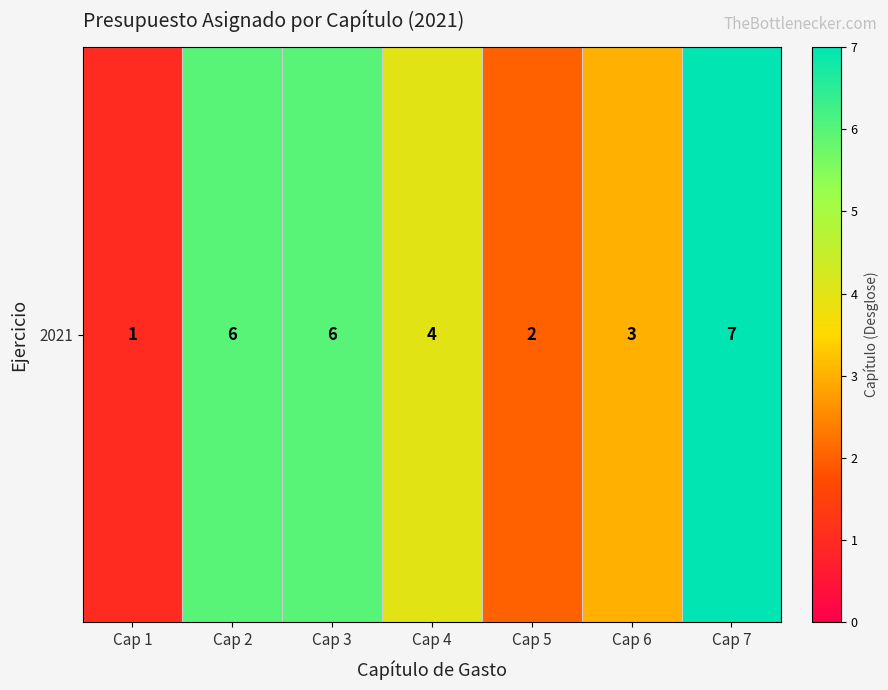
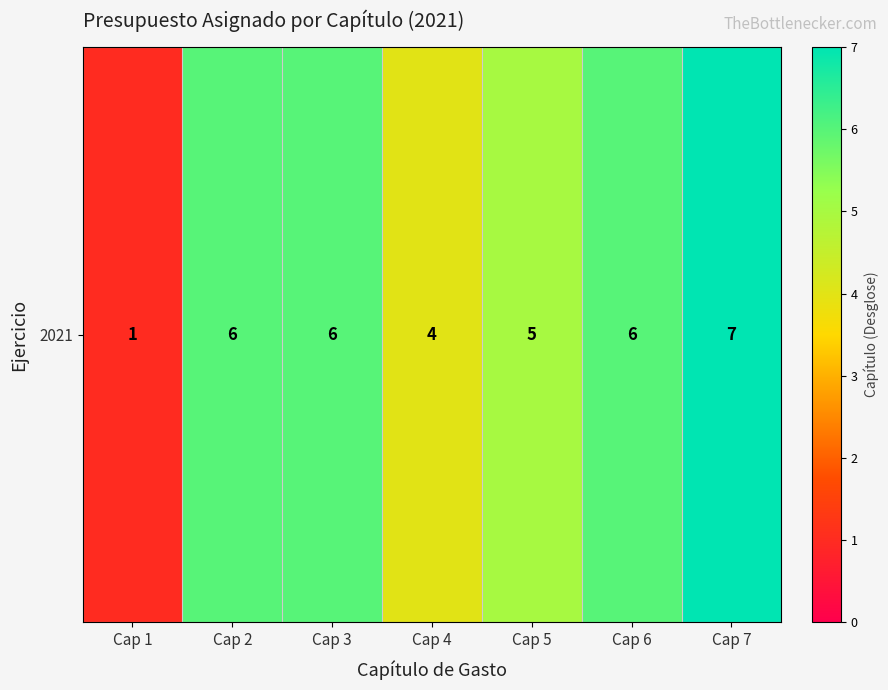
2021, Cap 5: 2 -> 5
2021, Cap 6: 3 -> 6
